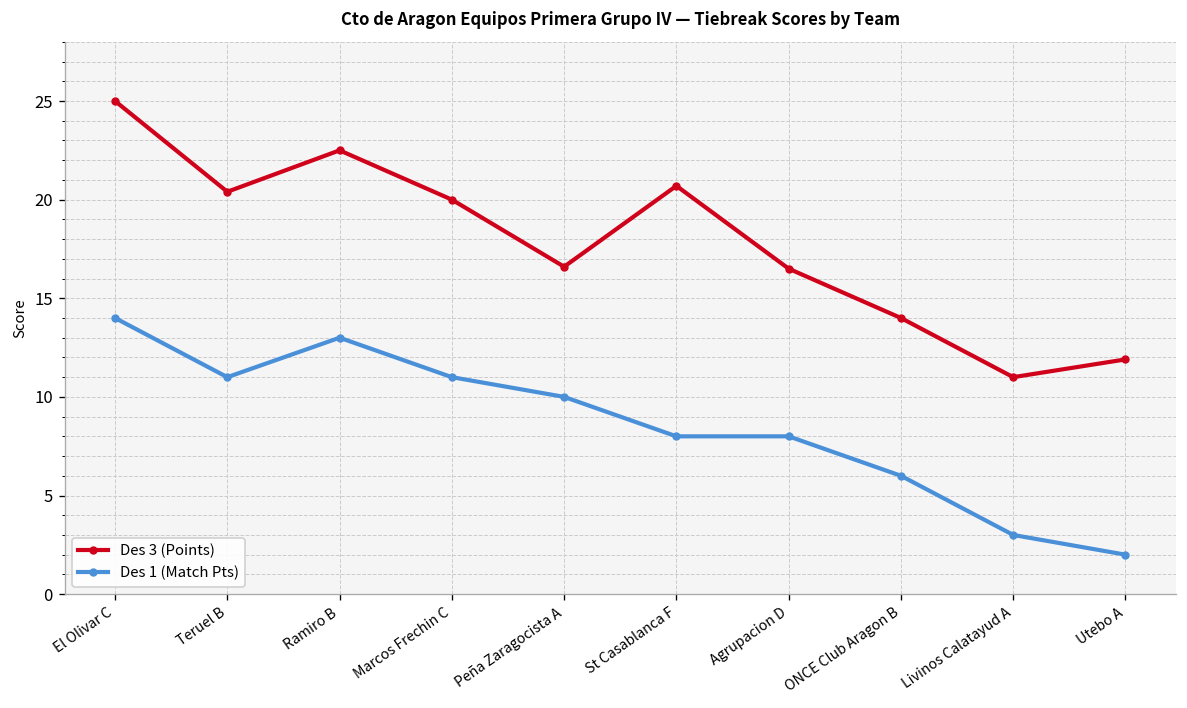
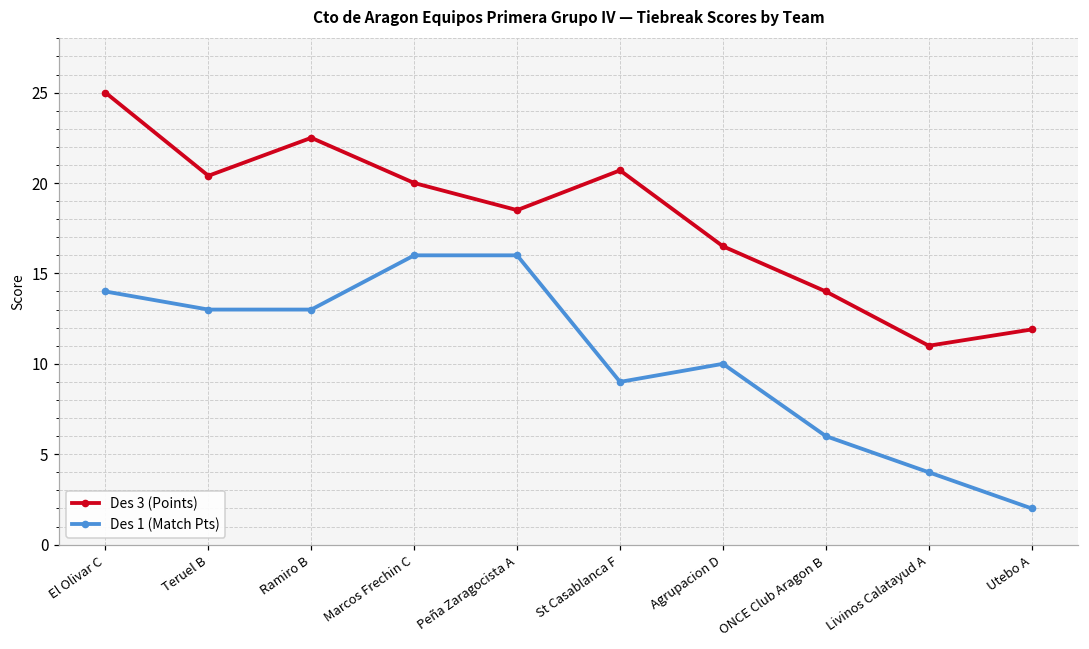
Des 1 (Match Pts), Teruel B: 11 -> 13
Des 1 (Match Pts), Marcos Frechin C: 11 -> 16
Des 3 (Points), Peña Zaragocista A: 16.6 -> 18.5
Des 1 (Match Pts), Peña Zaragocista A: 10 -> 16
Des 1 (Match Pts), St Casablanca F: 8 -> 9
Des 1 (Match Pts), Agrupacion D: 8 -> 10
Des 1 (Match Pts), Livinos Calatayud A: 3 -> 4
